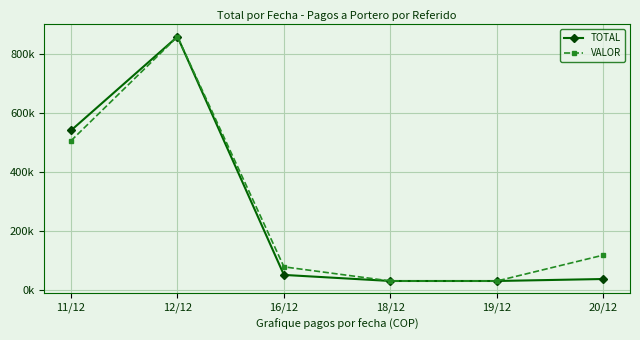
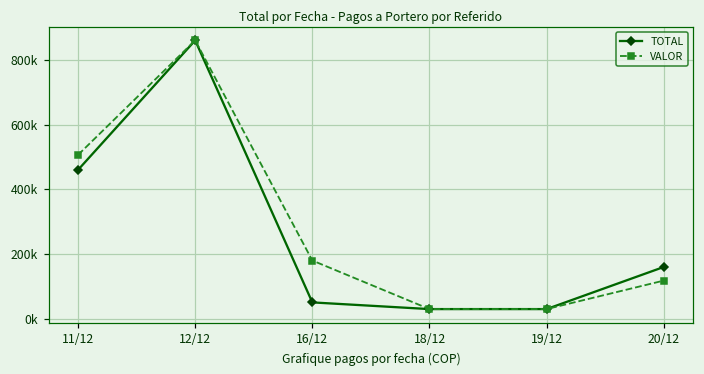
TOTAL, 11/12: 540000 -> 460000
VALOR, 16/12: 80000 -> 180000
TOTAL, 20/12: 40000 -> 160000
